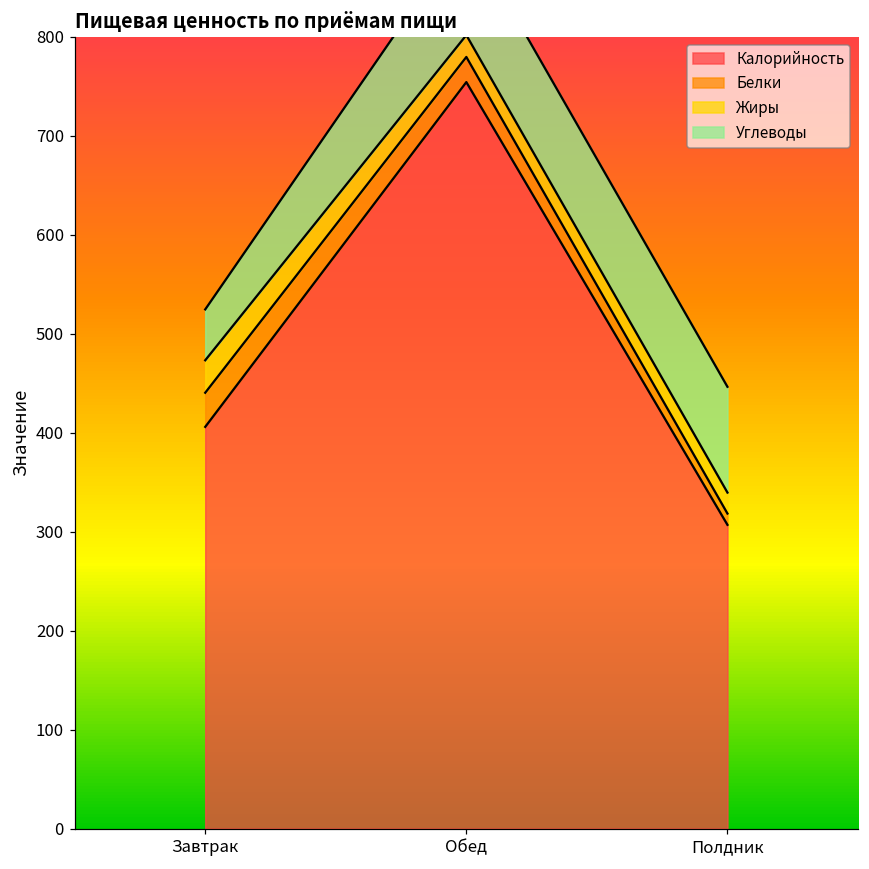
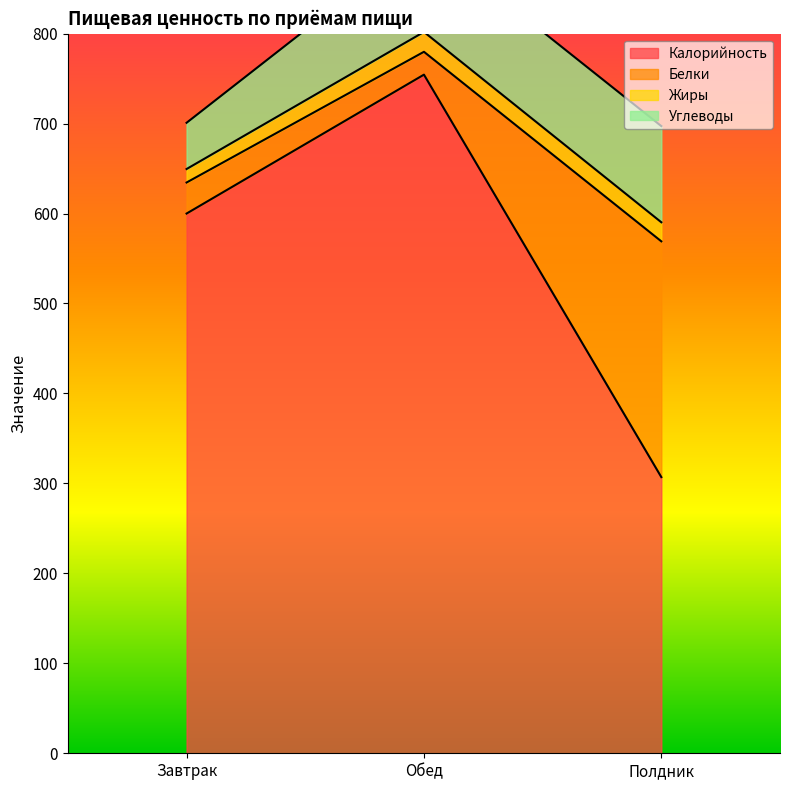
Калорийность, Завтрак: 410 -> 600
Жиры, Завтрак: 30 -> 20
Белки, Полдник: 10 -> 260
